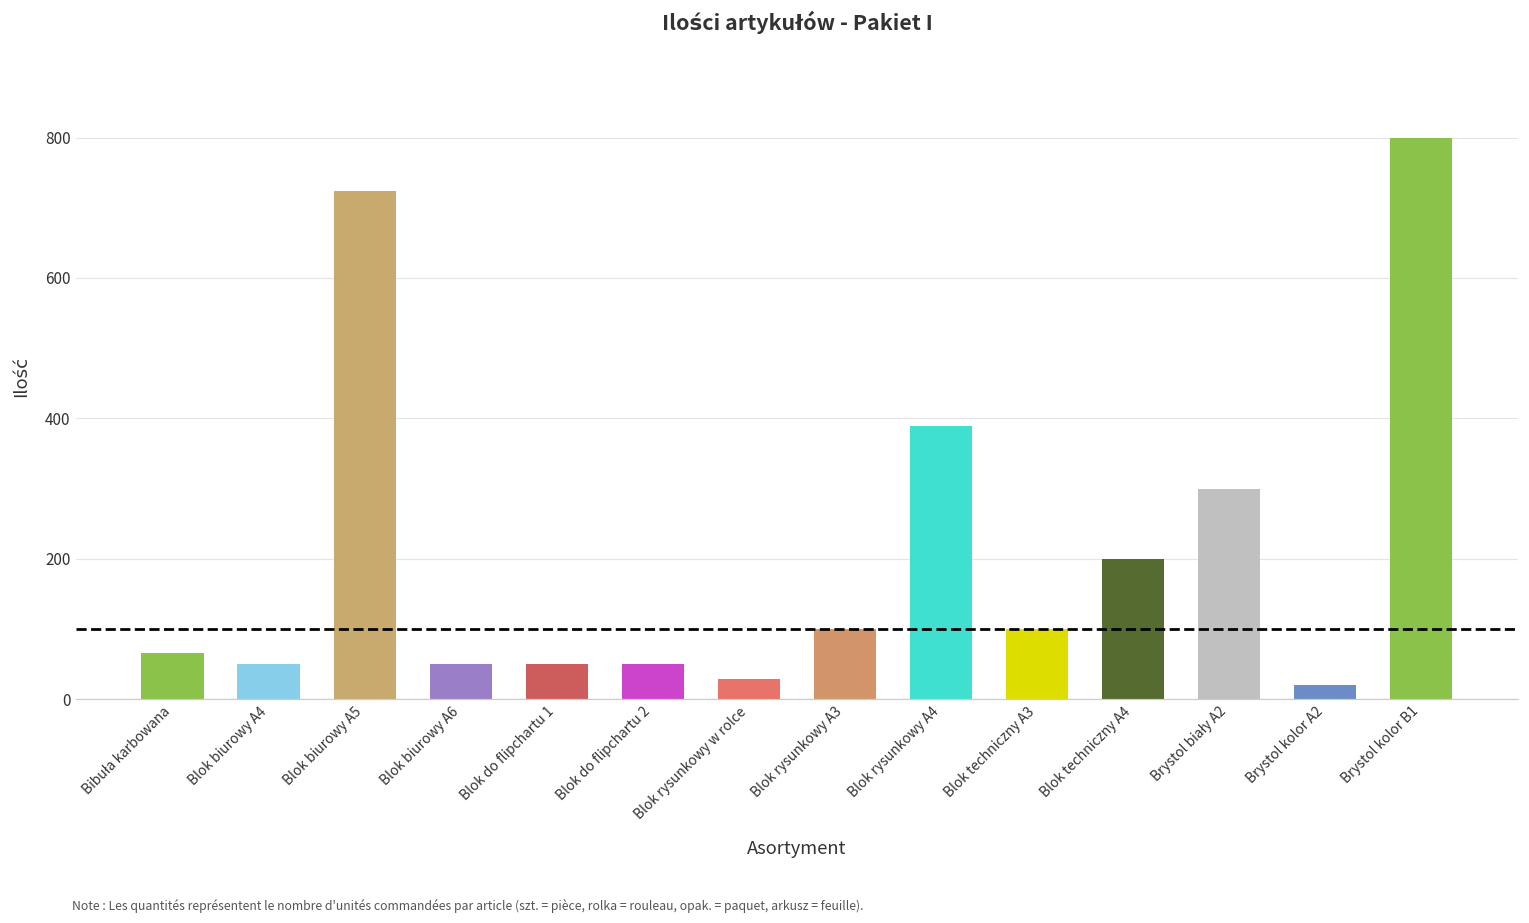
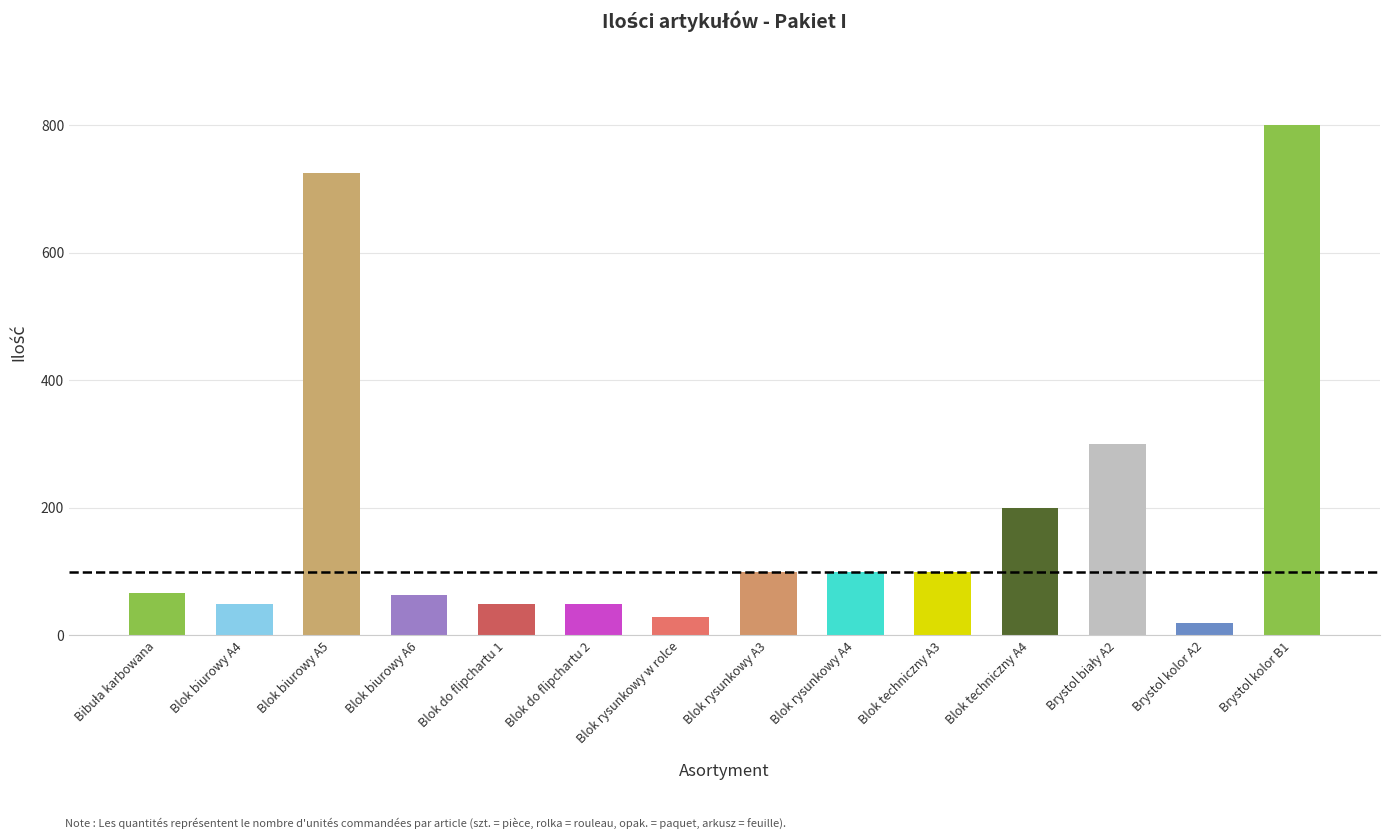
Blok biurowy A6: 50 -> 60
Blok rysunkowy A4: 390 -> 100
